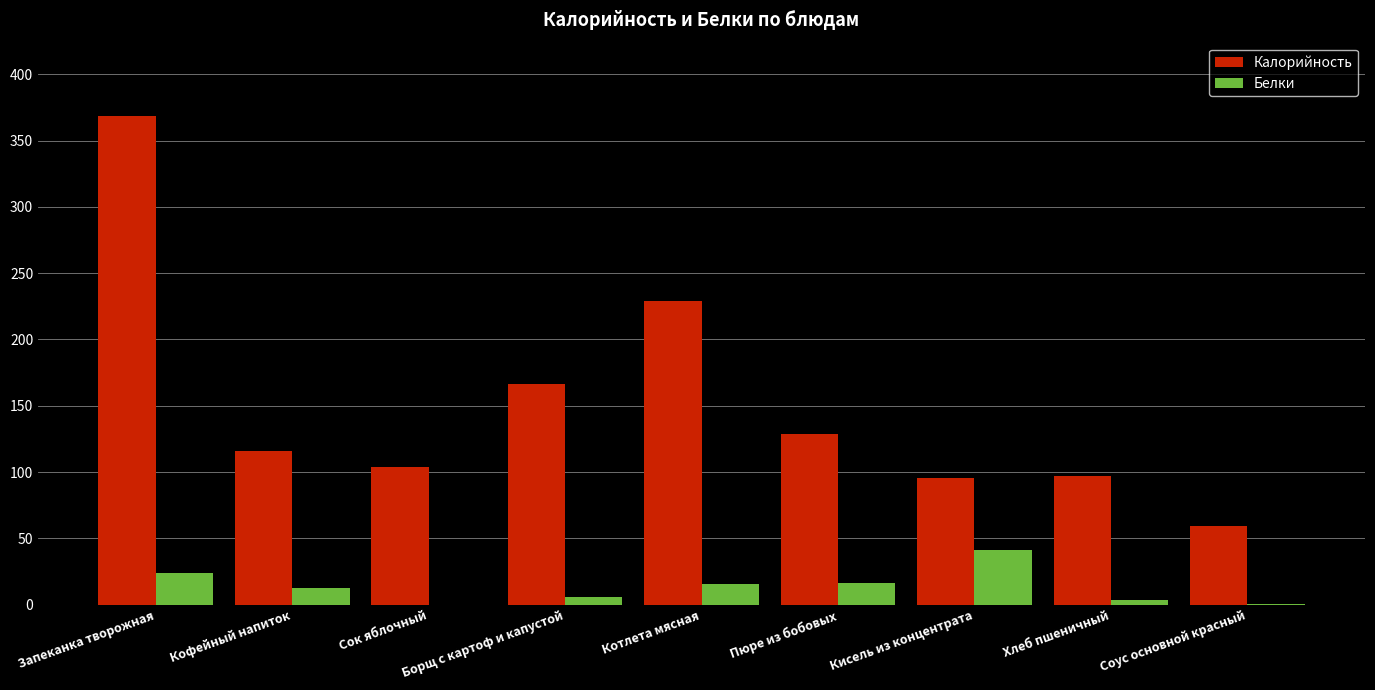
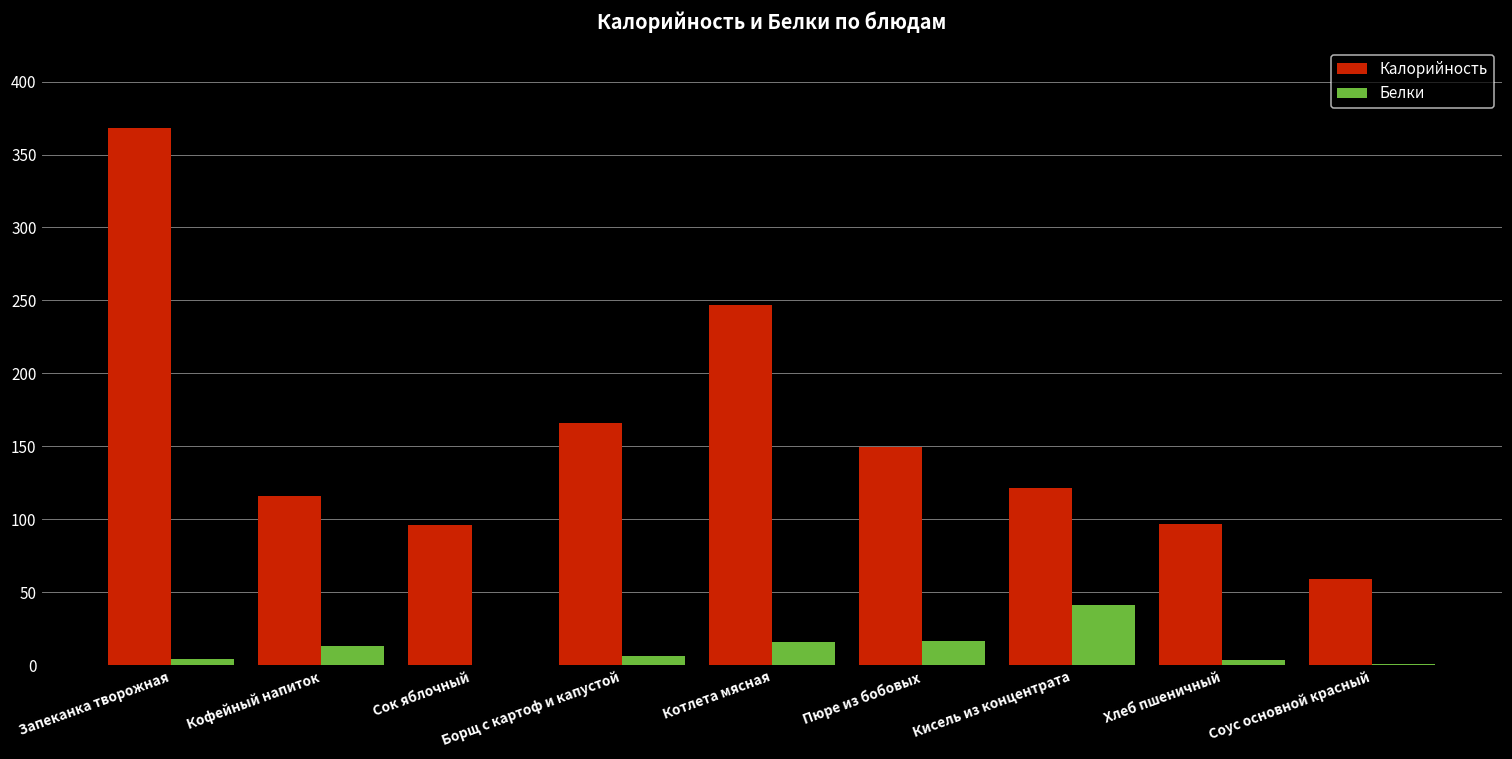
Белки, Запеканка творожная: 24 -> 4
Калорийность, Сок яблочный: 104 -> 96
Калорийность, Котлета мясная: 229 -> 247
Калорийность, Пюре из бобовых: 129 -> 150
Калорийность, Кисель из концентрата: 96 -> 122
